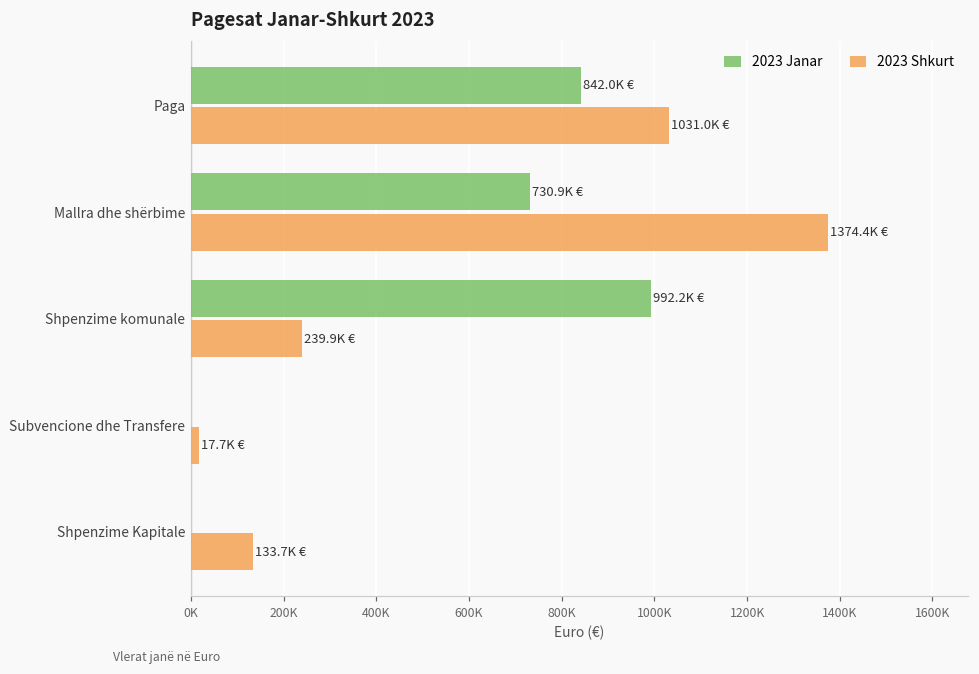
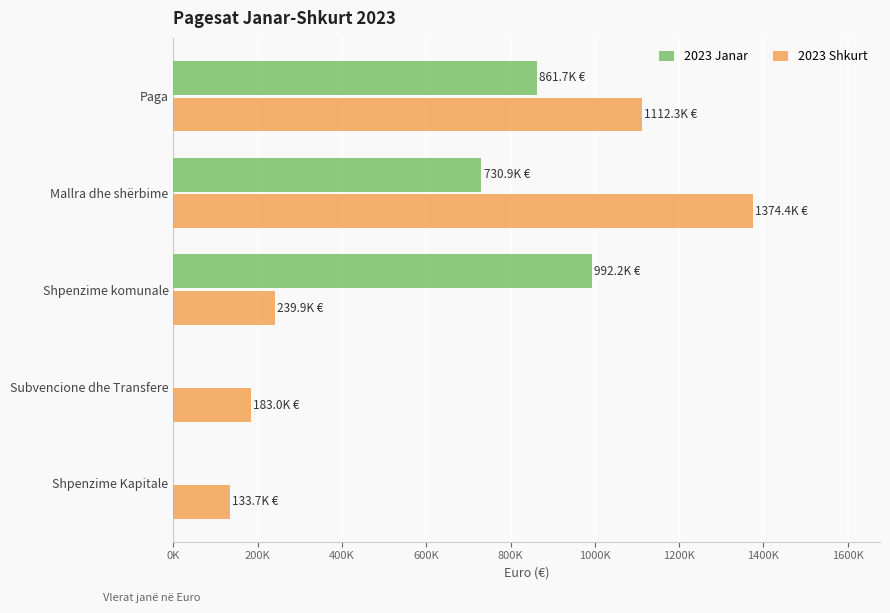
2023 Janar, Paga: 842.0K -> 861.7K
2023 Shkurt, Paga: 1031.0K -> 1112.3K
2023 Shkurt, Subvencione dhe Transfere: 17.7K -> 183.0K
